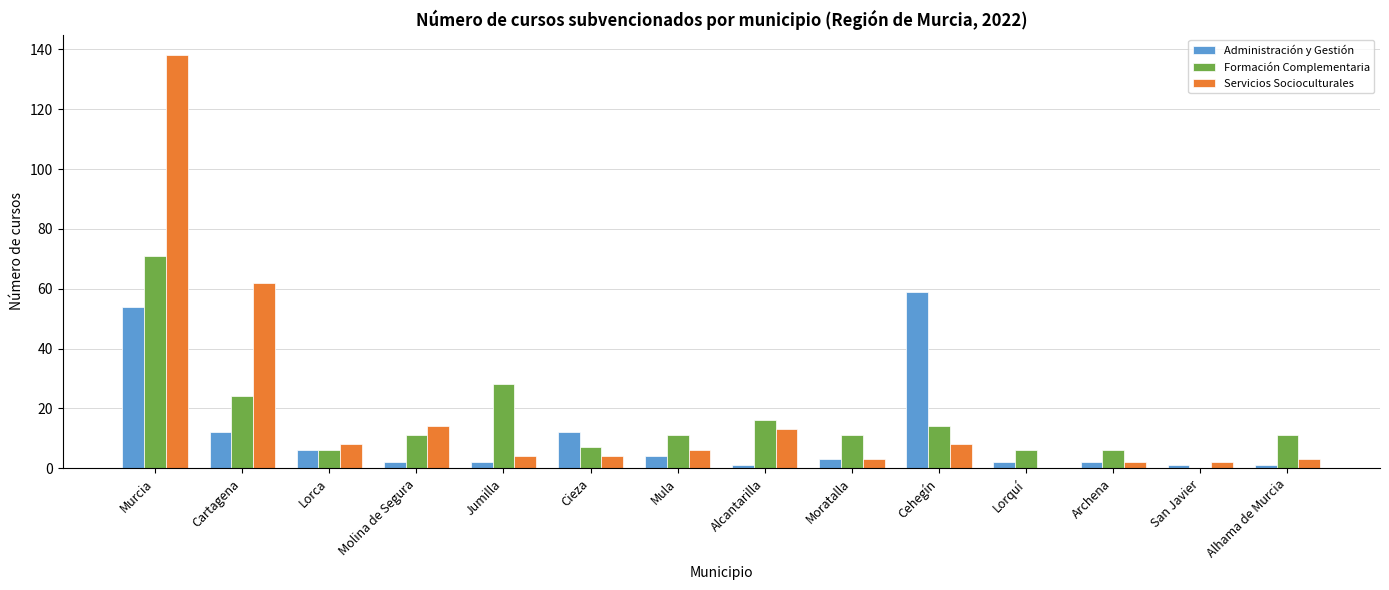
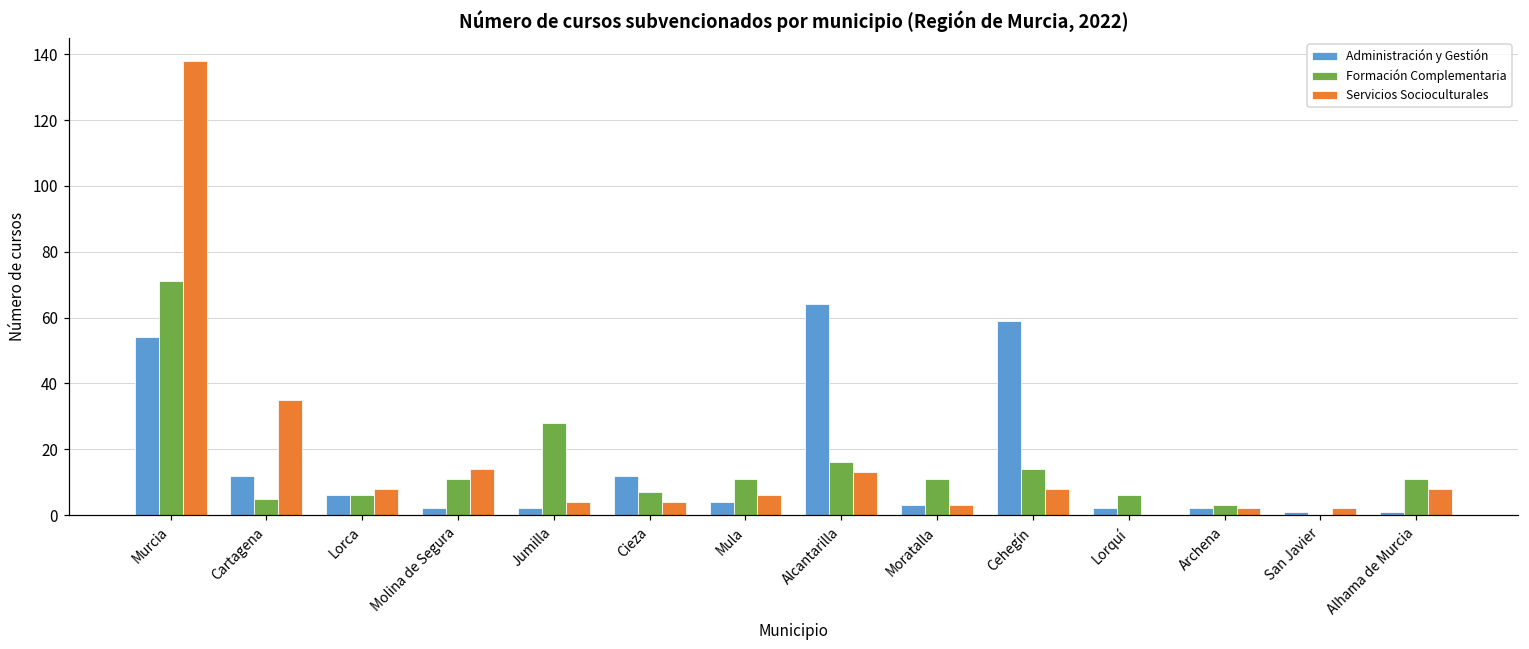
Formación Complementaria, Cartagena: 24 -> 5
Servicios Socioculturales, Cartagena: 62 -> 35
Administración y Gestión, Alcantarilla: 1 -> 64
Formación Complementaria, Archena: 6 -> 3
Servicios Socioculturales, Alhama de Murcia: 3 -> 8
